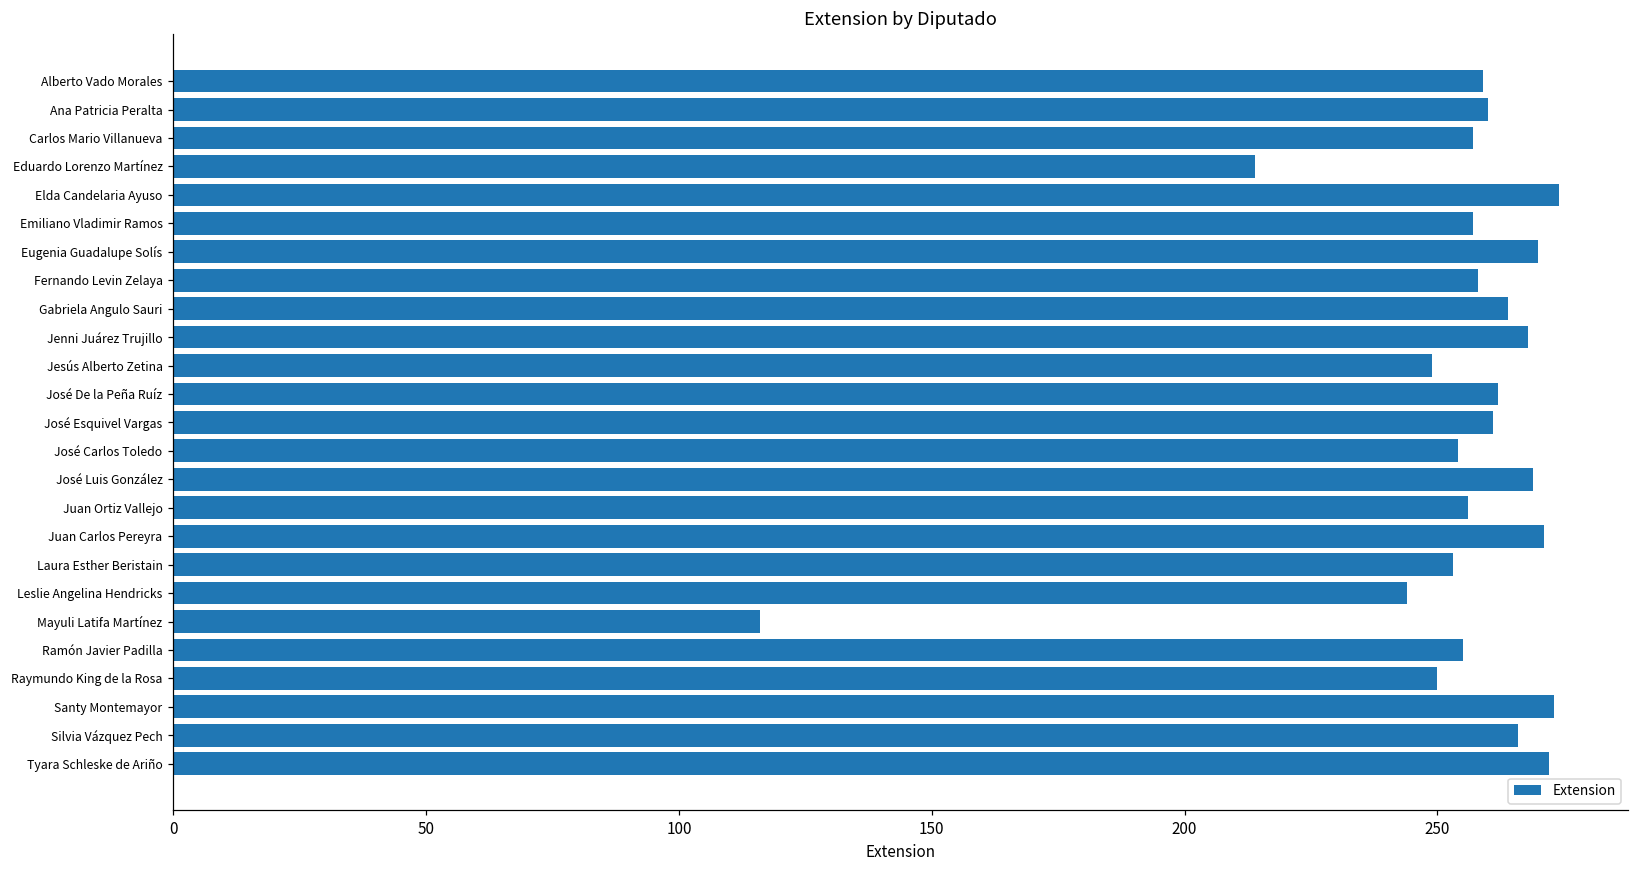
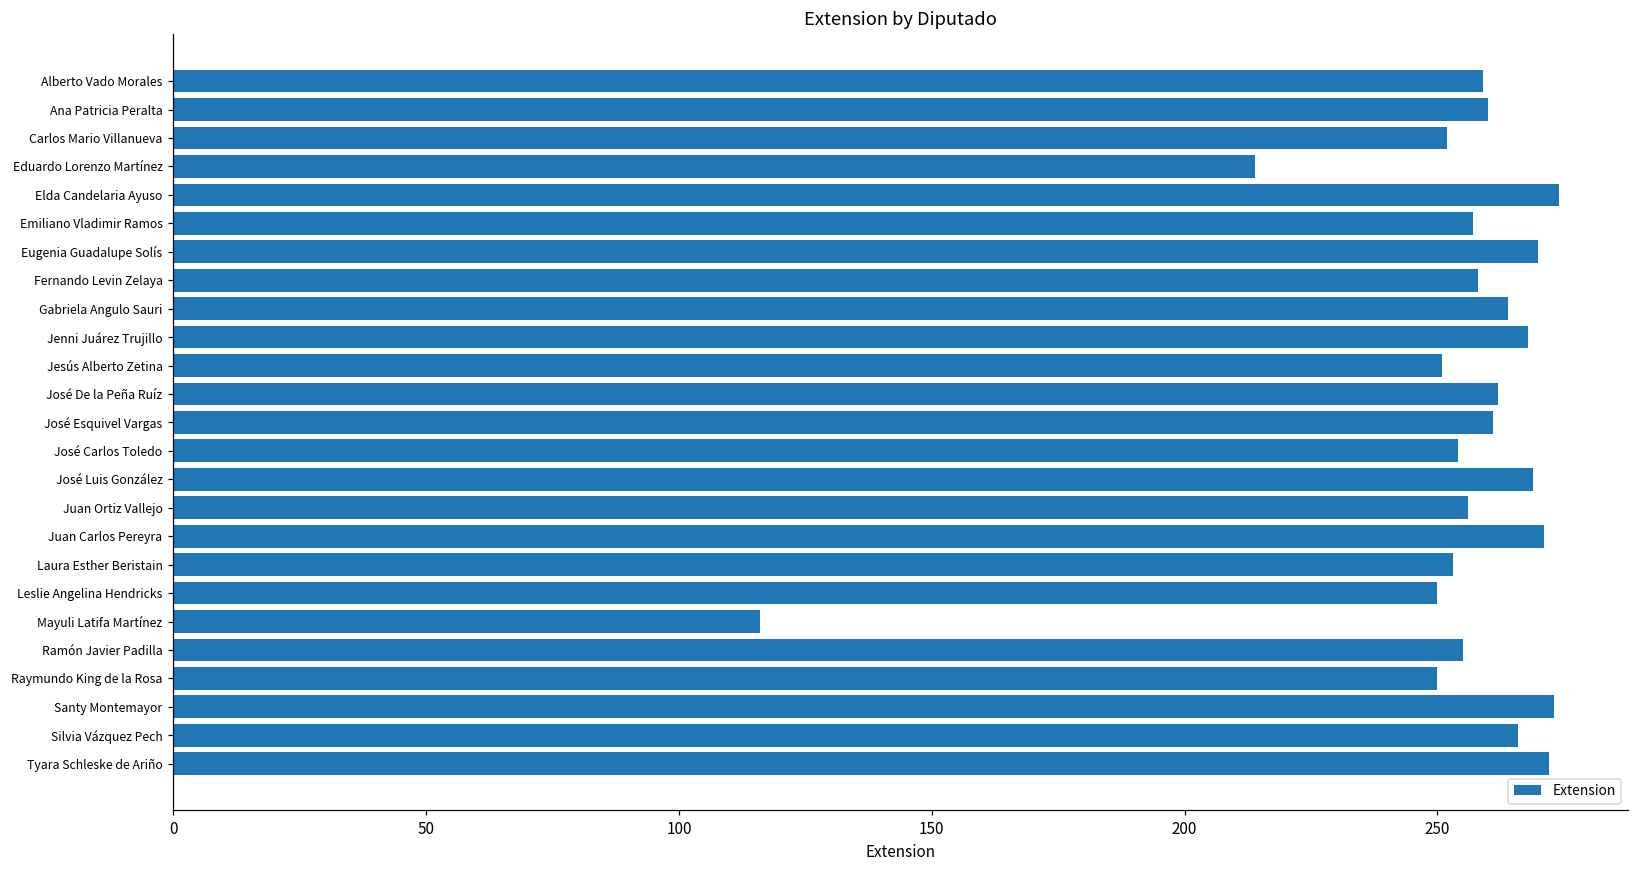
Carlos Mario Villanueva: 257 -> 252
Jesús Alberto Zetina: 249 -> 251
Leslie Angelina Hendricks: 244 -> 250
